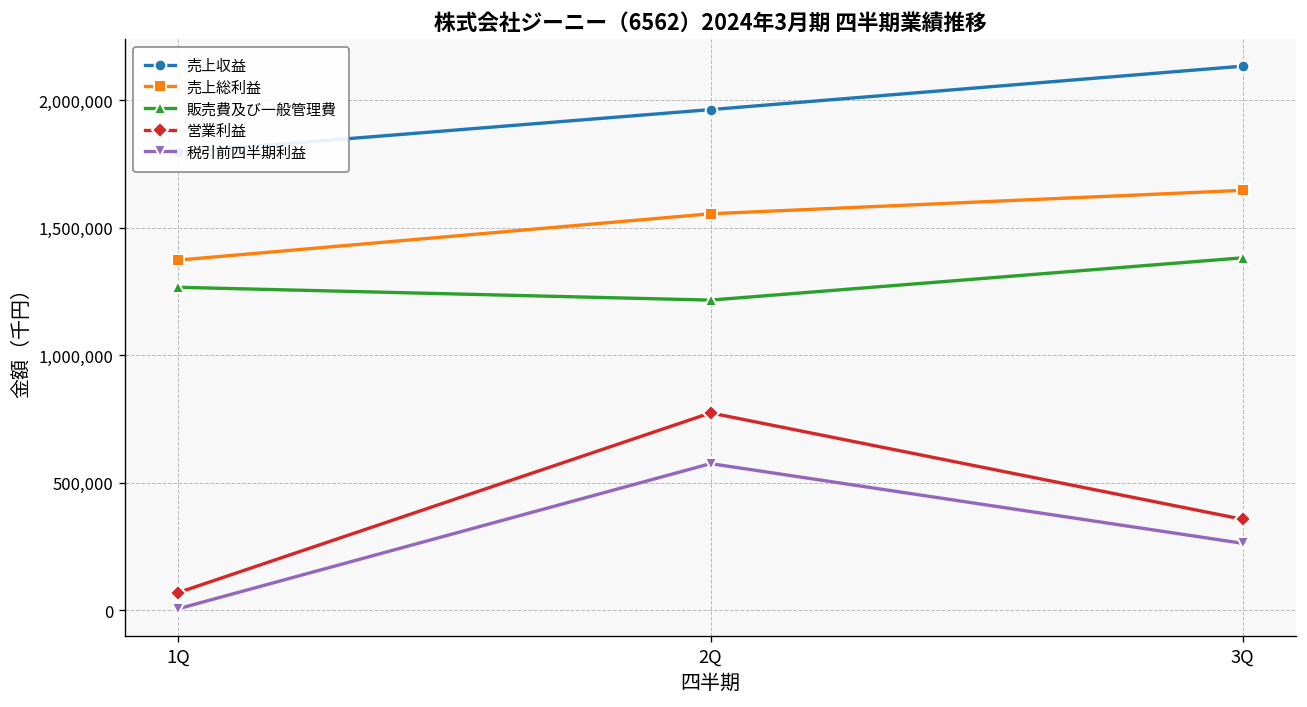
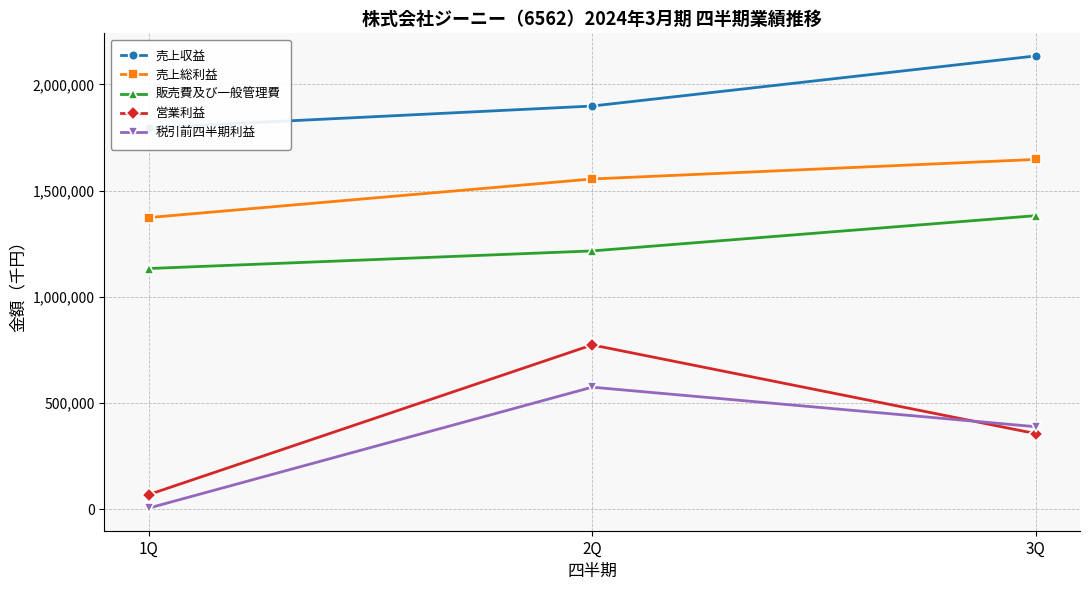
販売費及び一般管理費, 1Q: 1,270,000 -> 1,130,000
売上収益, 2Q: 1,960,000 -> 1,900,000
税引前四半期利益, 3Q: 260,000 -> 390,000
